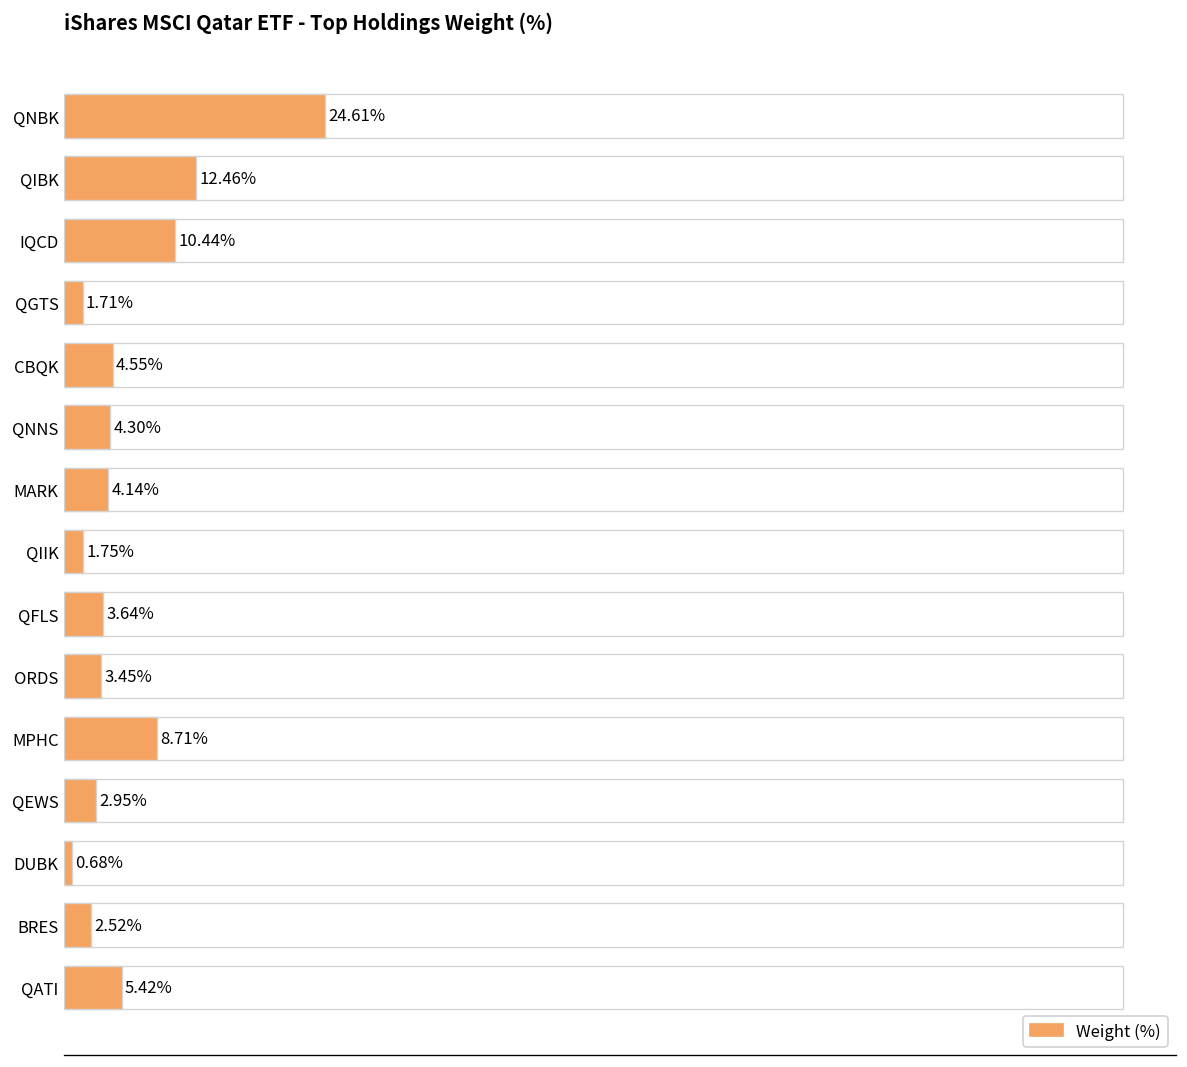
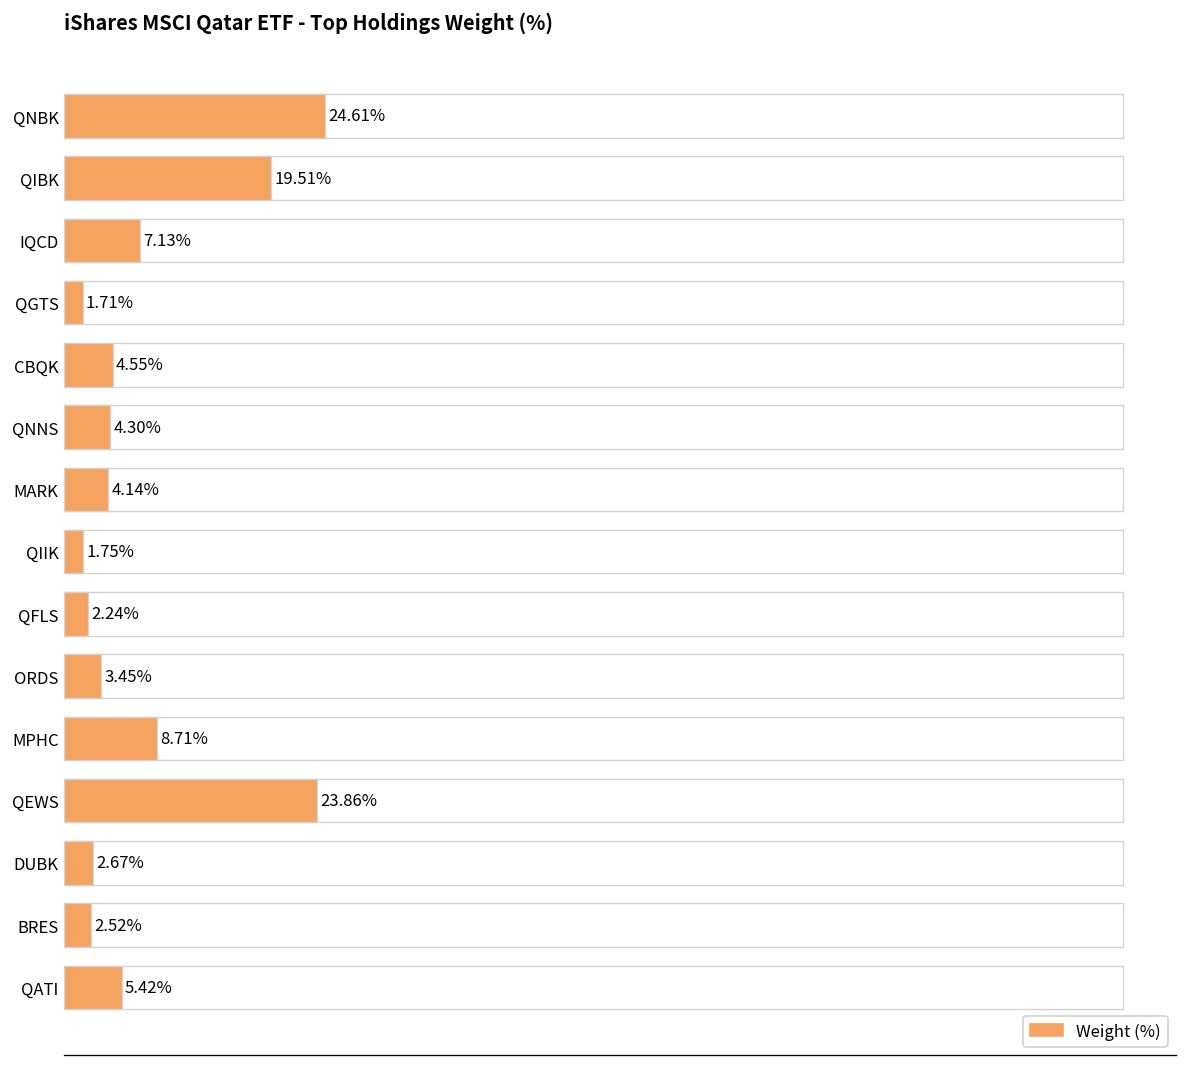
Weight (%), QIBK: 12.46% -> 19.51%
Weight (%), IQCD: 10.44% -> 7.13%
Weight (%), QFLS: 3.64% -> 2.24%
Weight (%), QEWS: 2.95% -> 23.86%
Weight (%), DUBK: 0.68% -> 2.67%
